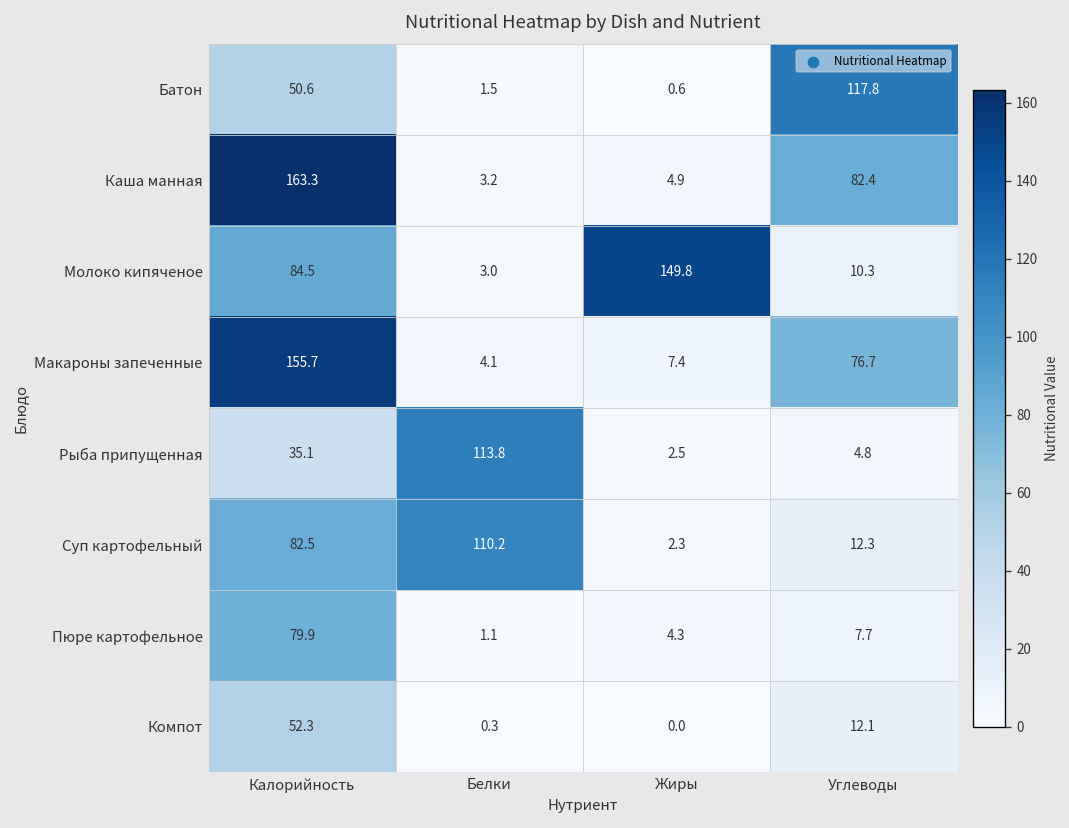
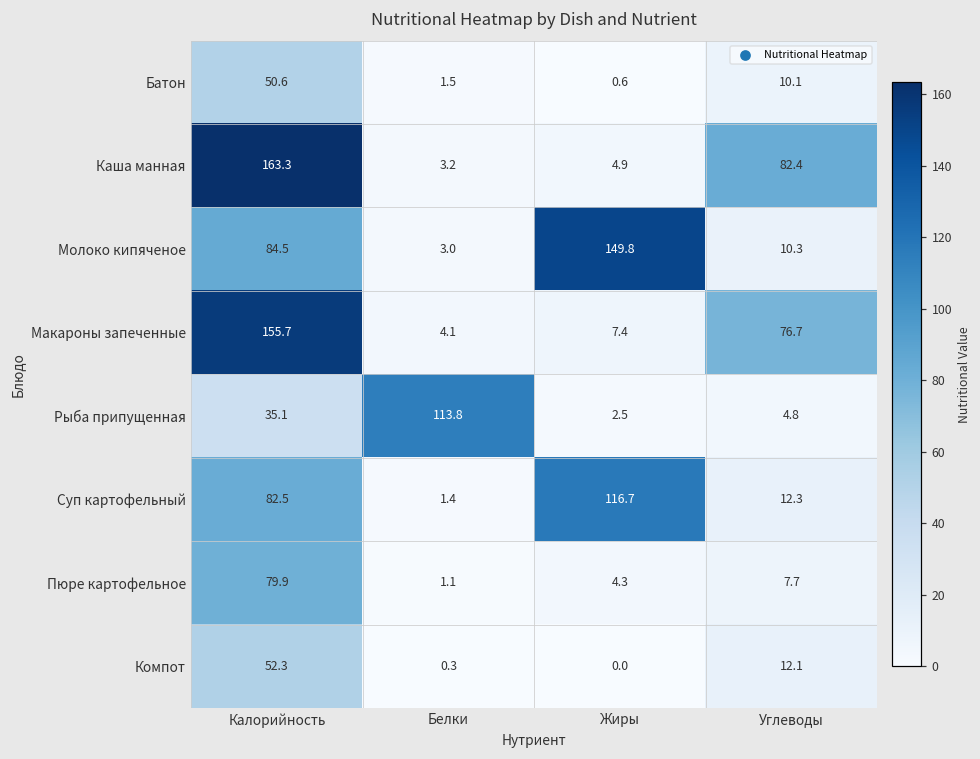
Батон, Углеводы: 117.8 -> 10.1
Суп картофельный, Белки: 110.2 -> 1.4
Суп картофельный, Жиры: 2.3 -> 116.7
